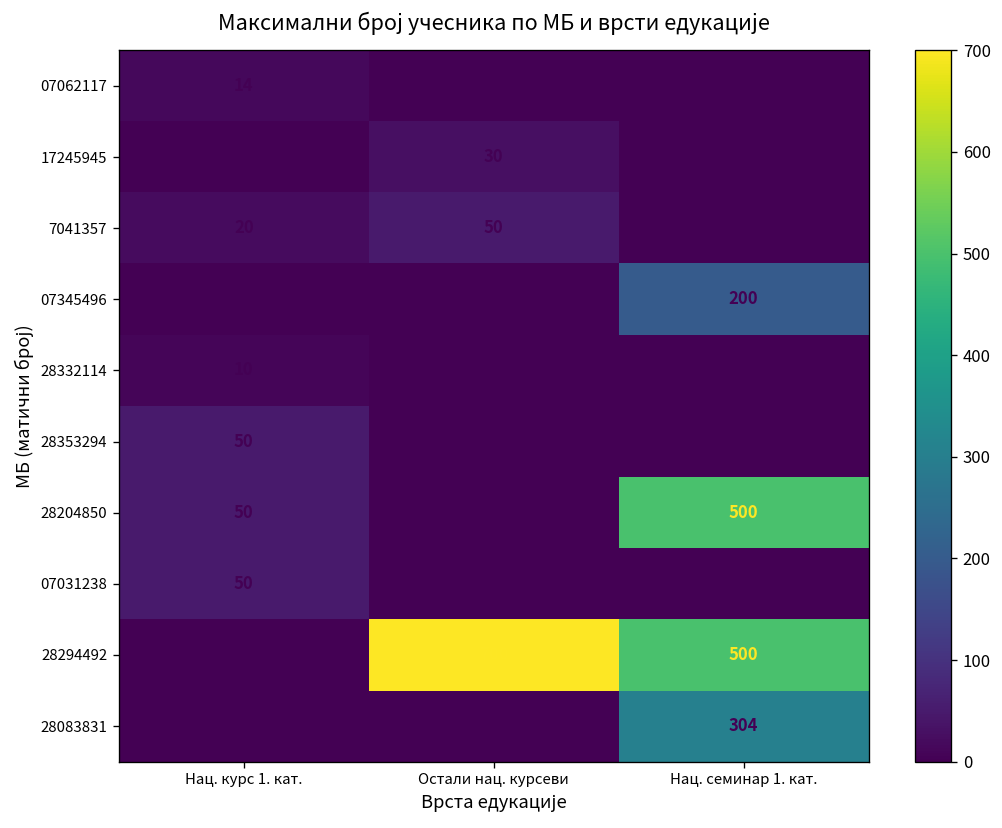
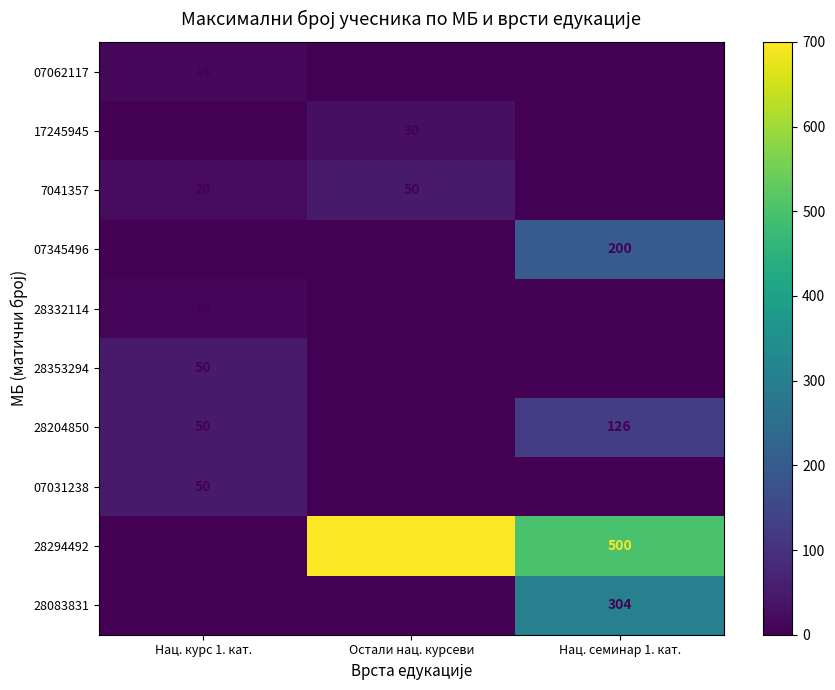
28204850, Нац. семинар 1. кат.: 500 -> 126
